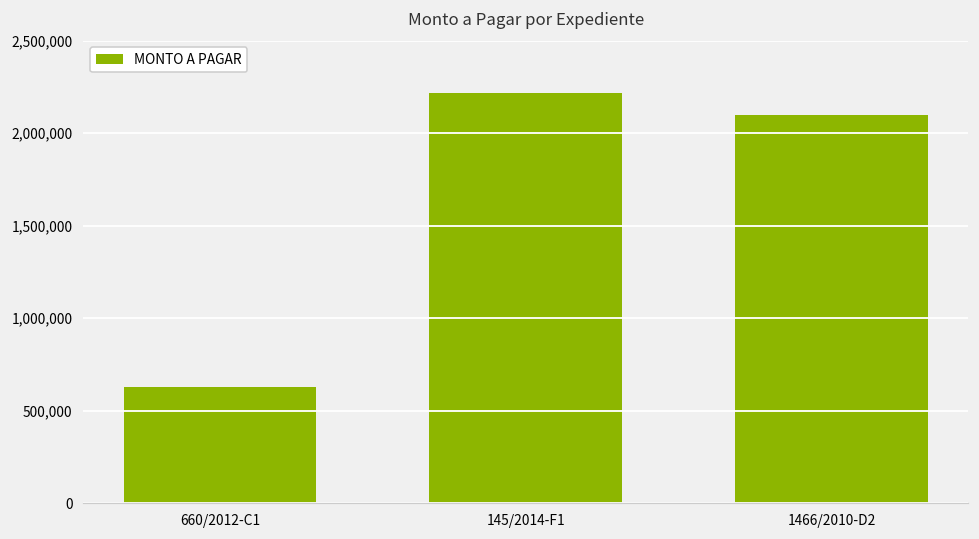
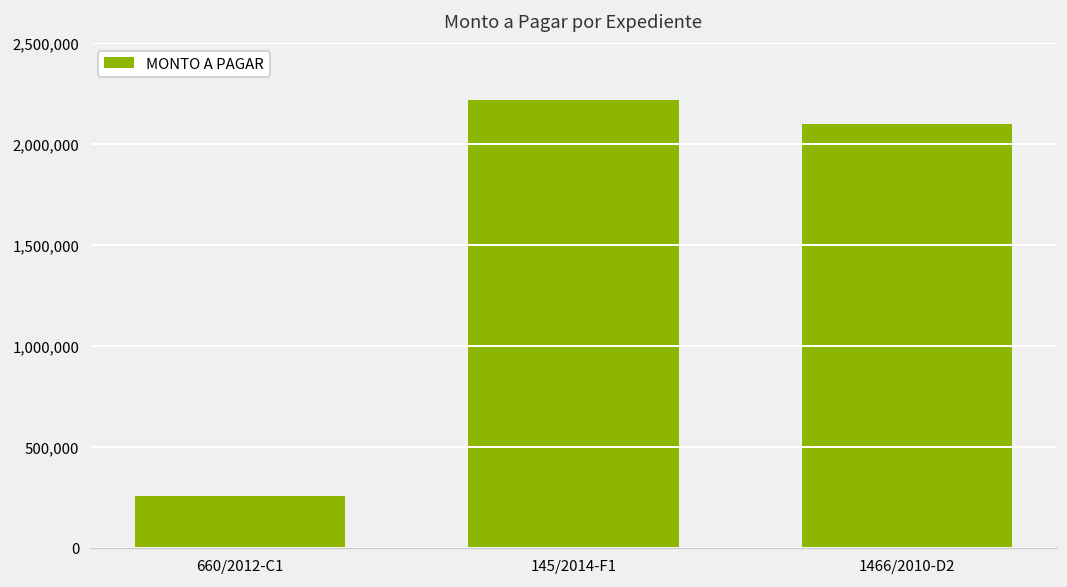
660/2012-C1: 620,000 -> 260,000
